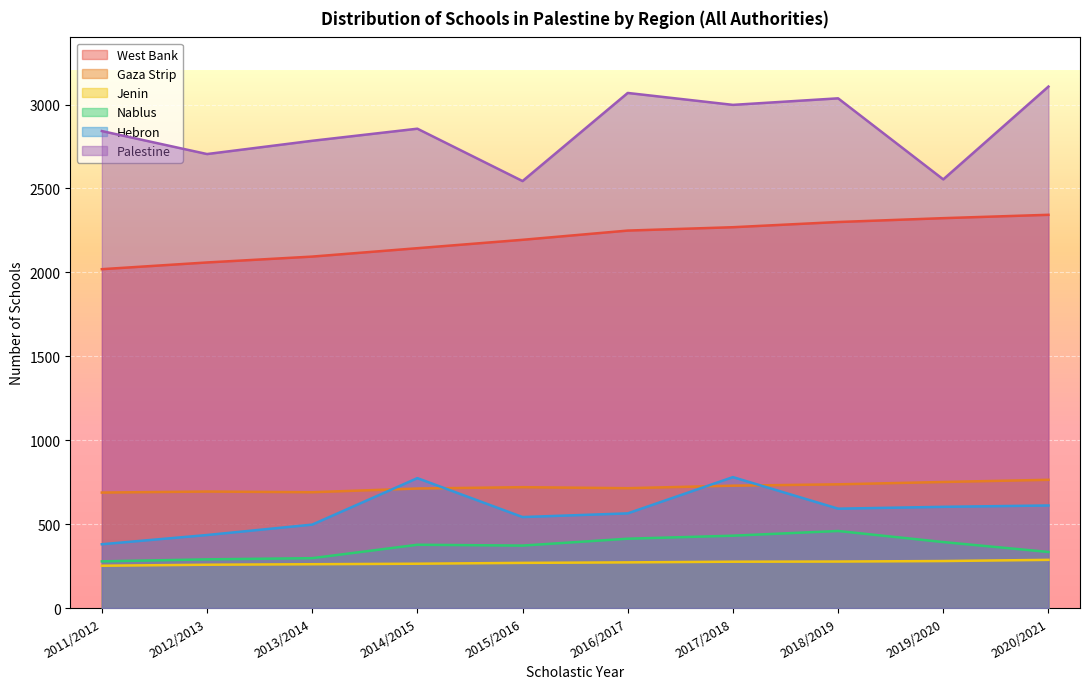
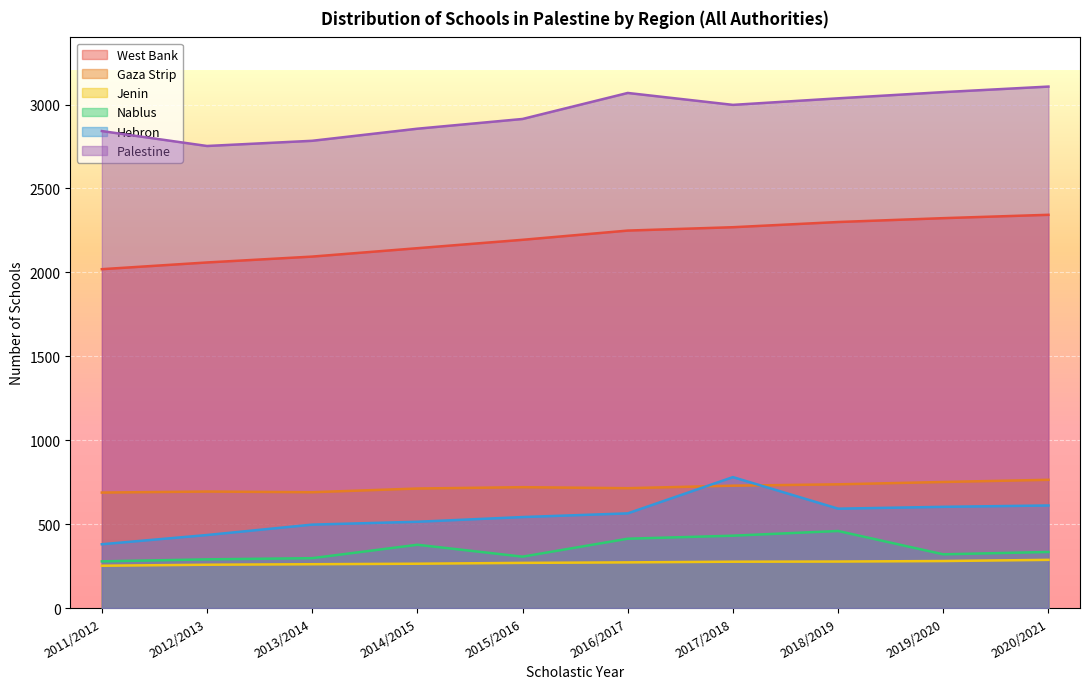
Palestine, 2012/2013: 2710 -> 2750
Hebron, 2014/2015: 770 -> 510
Nablus, 2015/2016: 370 -> 310
Palestine, 2015/2016: 2540 -> 2910
Nablus, 2019/2020: 390 -> 320
Palestine, 2019/2020: 2550 -> 3070
